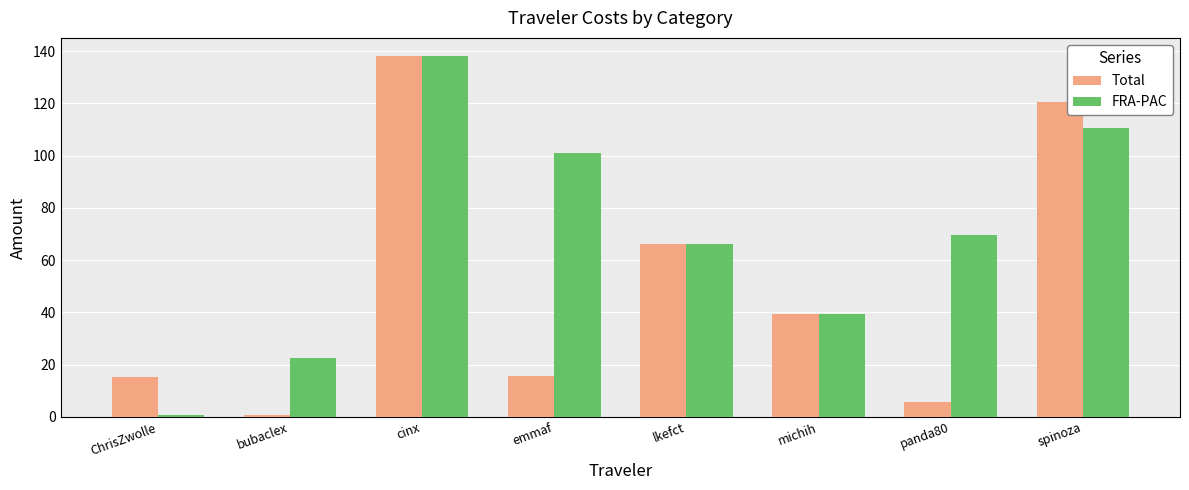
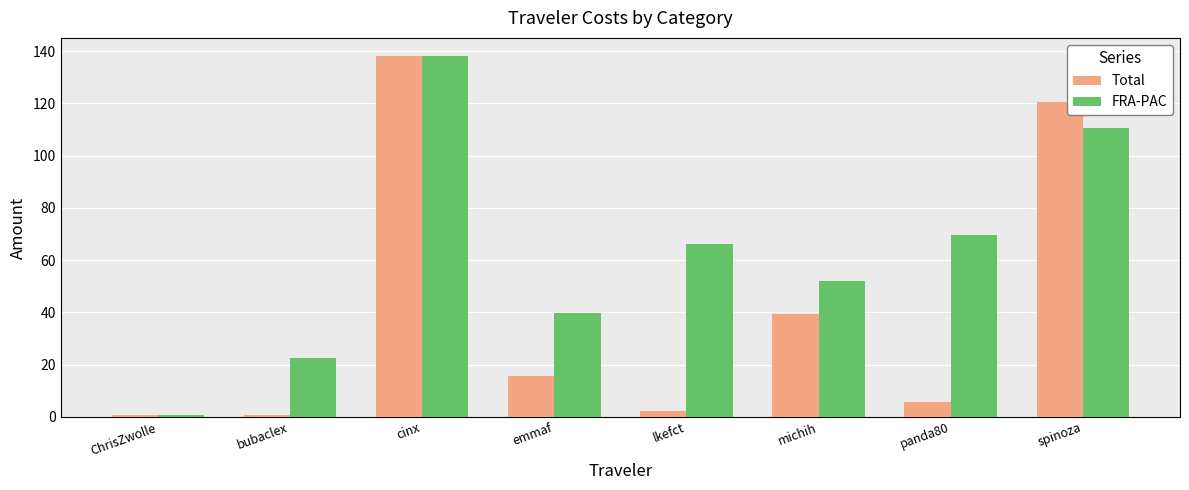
Total, ChrisZwolle: 15 -> 1
FRA-PAC, emmaf: 101 -> 40
Total, lkefct: 66 -> 2
FRA-PAC, michih: 39 -> 52
